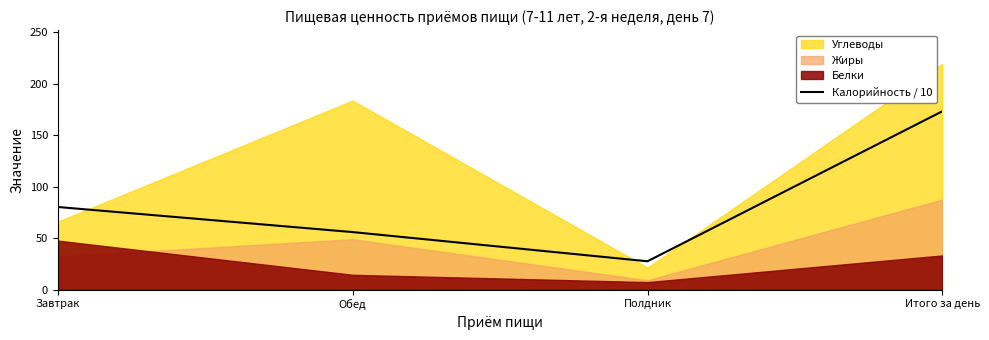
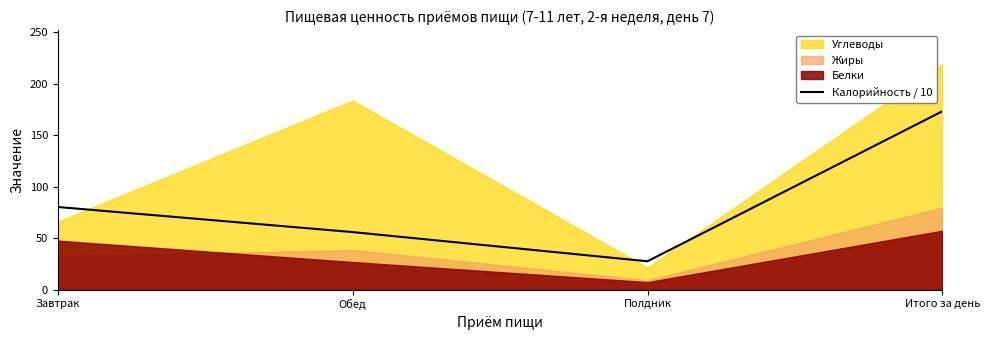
Жиры, Обед: 49 -> 38
Белки, Обед: 14 -> 27
Жиры, Итого за день: 87 -> 80
Белки, Итого за день: 33 -> 57
